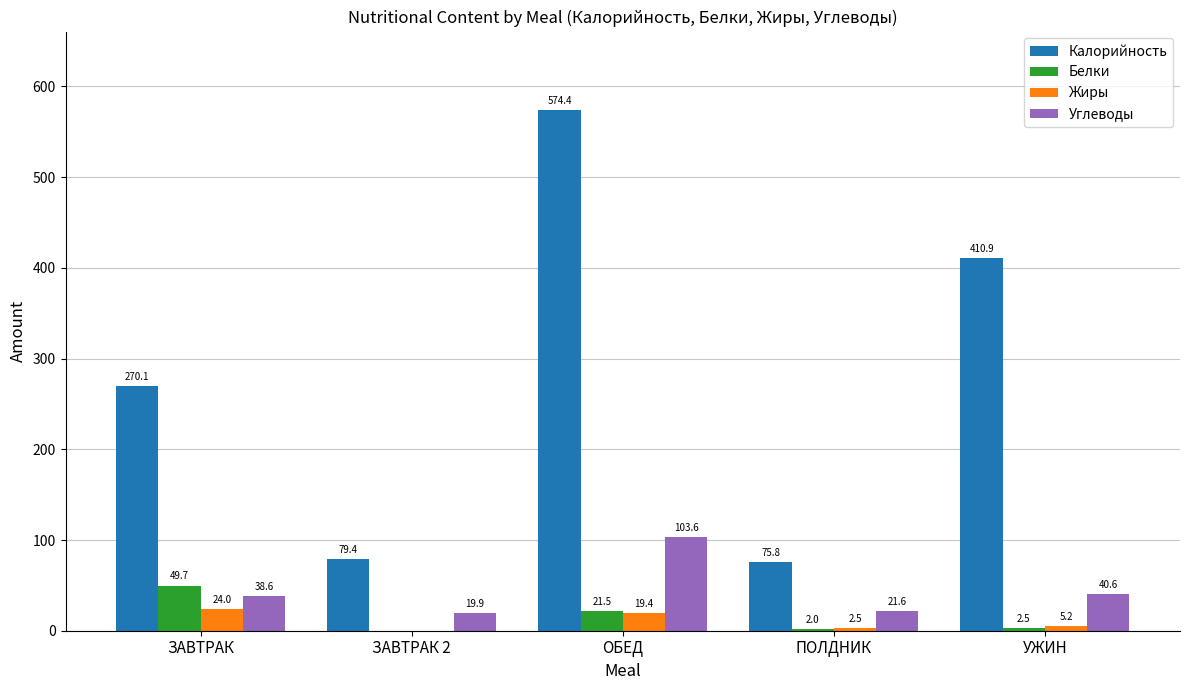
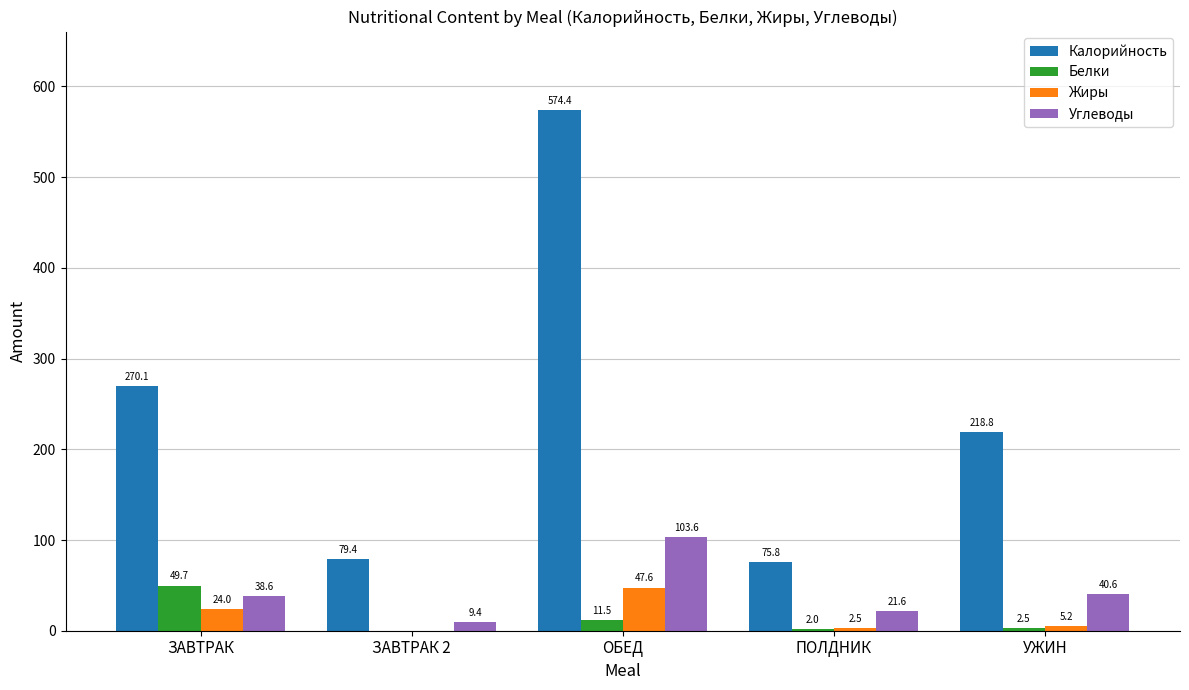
Углеводы, ЗАВТРАК 2: 19.9 -> 9.4
Белки, ОБЕД: 21.5 -> 11.5
Жиры, ОБЕД: 19.4 -> 47.6
Калорийность, УЖИН: 410.9 -> 218.8
